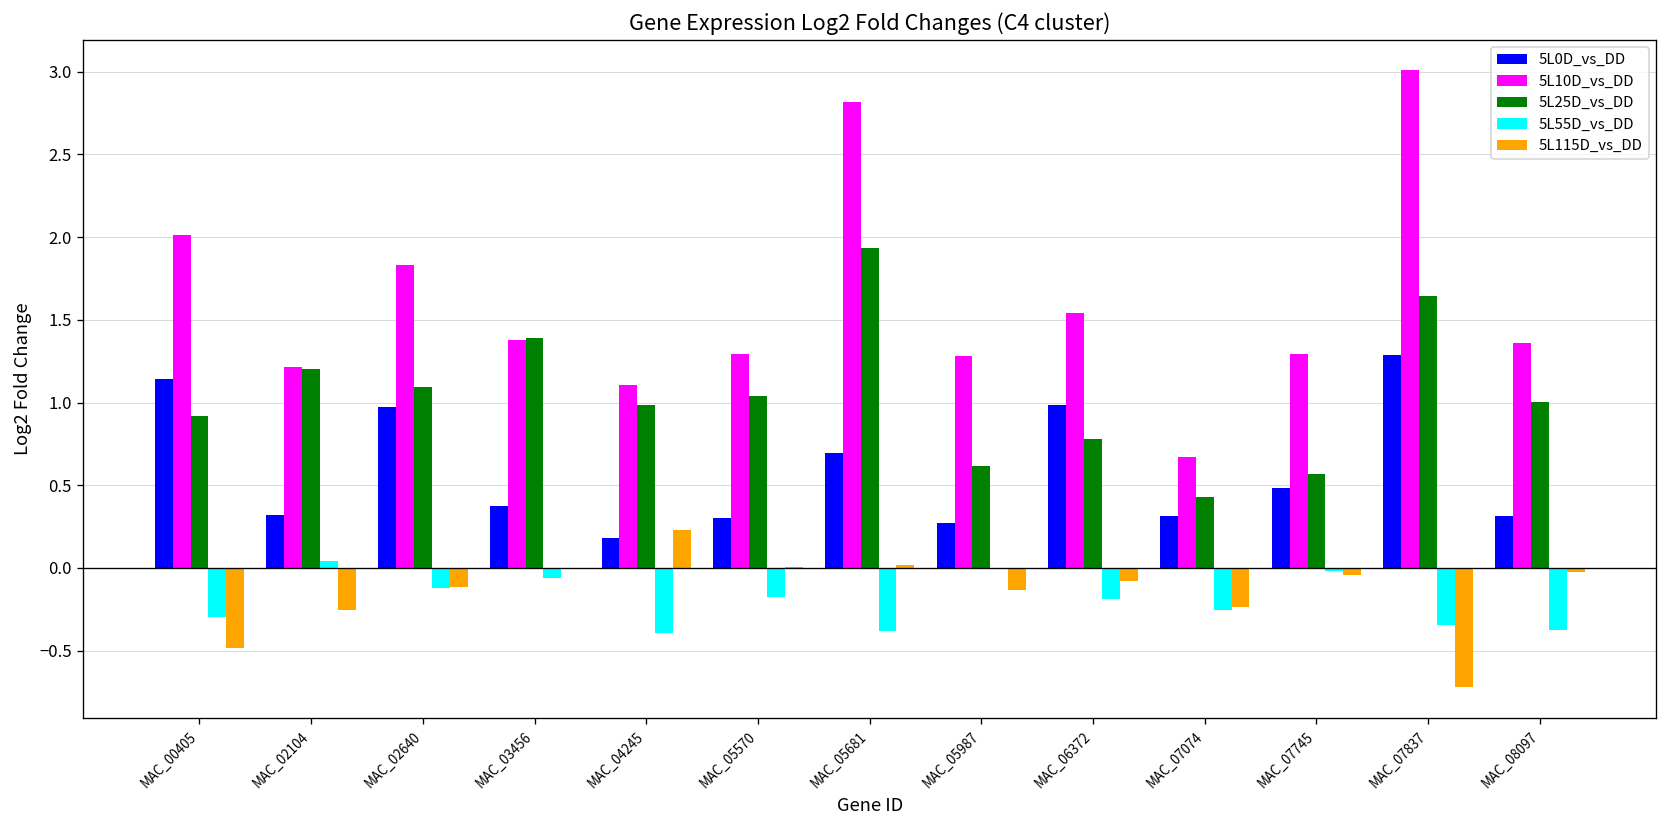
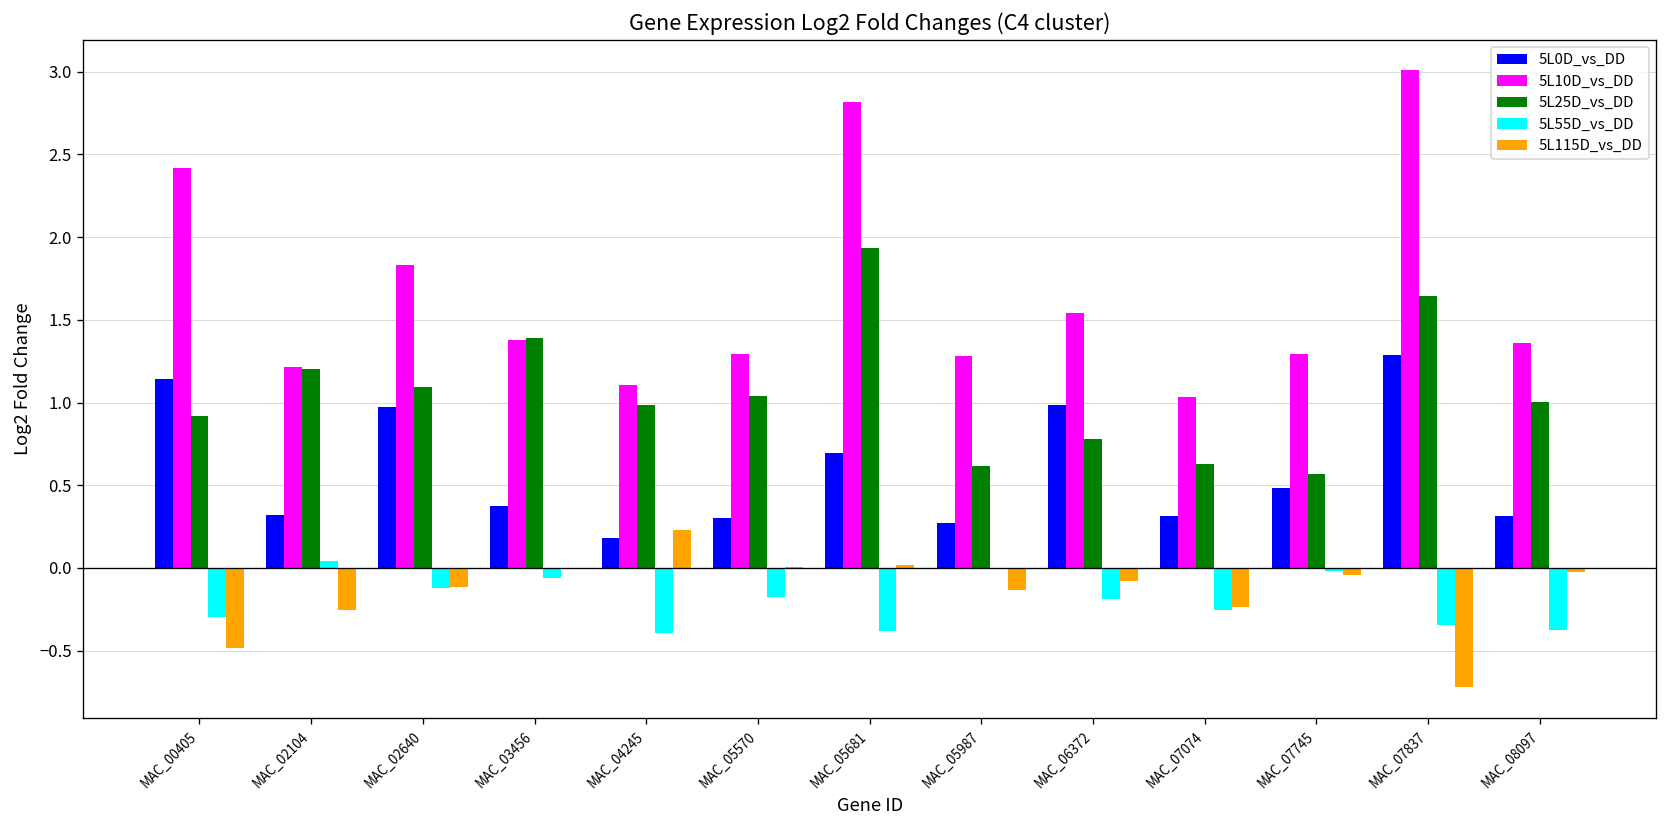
5L10D_vs_DD, MAC_00405: 2.01 -> 2.42
5L10D_vs_DD, MAC_07074: 0.67 -> 1.03
5L25D_vs_DD, MAC_07074: 0.43 -> 0.63
